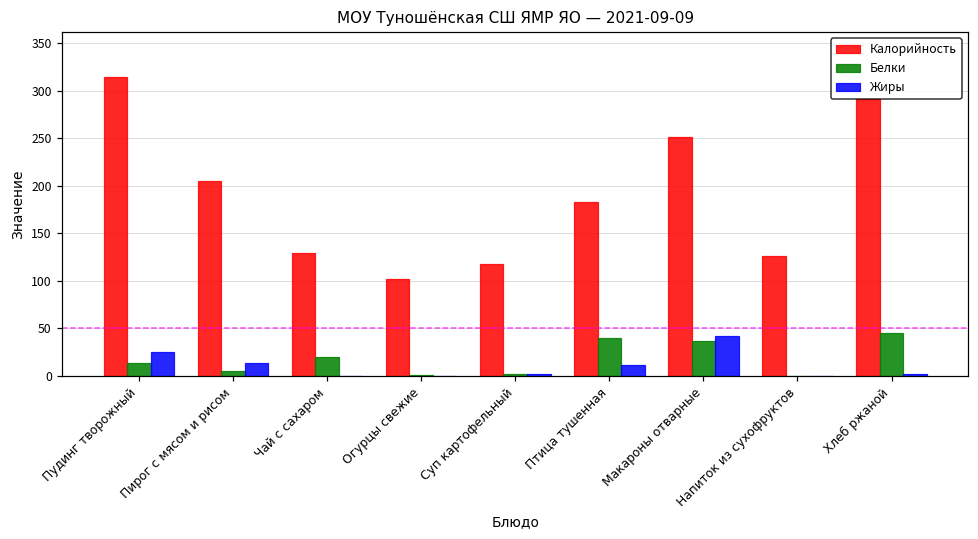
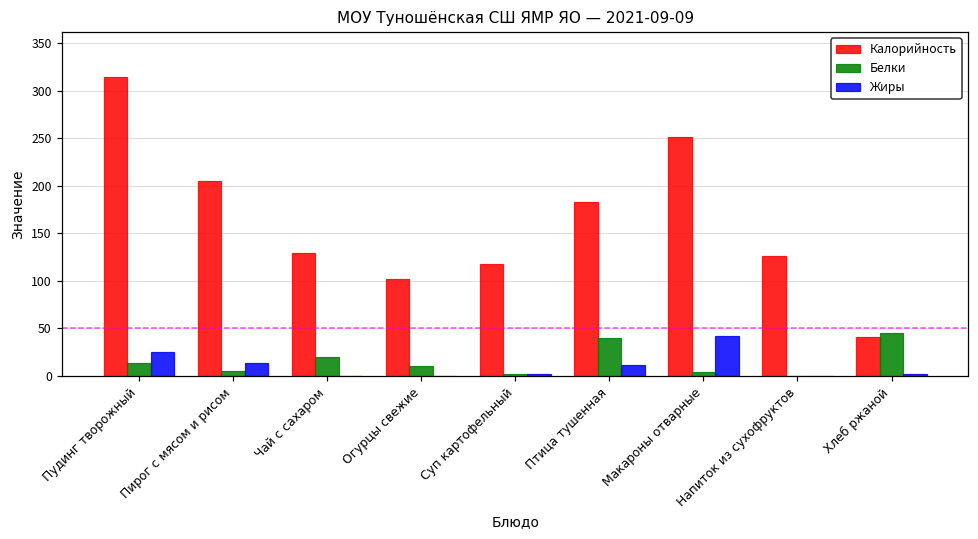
Белки, Огурцы свежие: 0 -> 10
Белки, Макароны отварные: 40 -> 0
Калорийность, Хлеб ржаной: 290 -> 40
